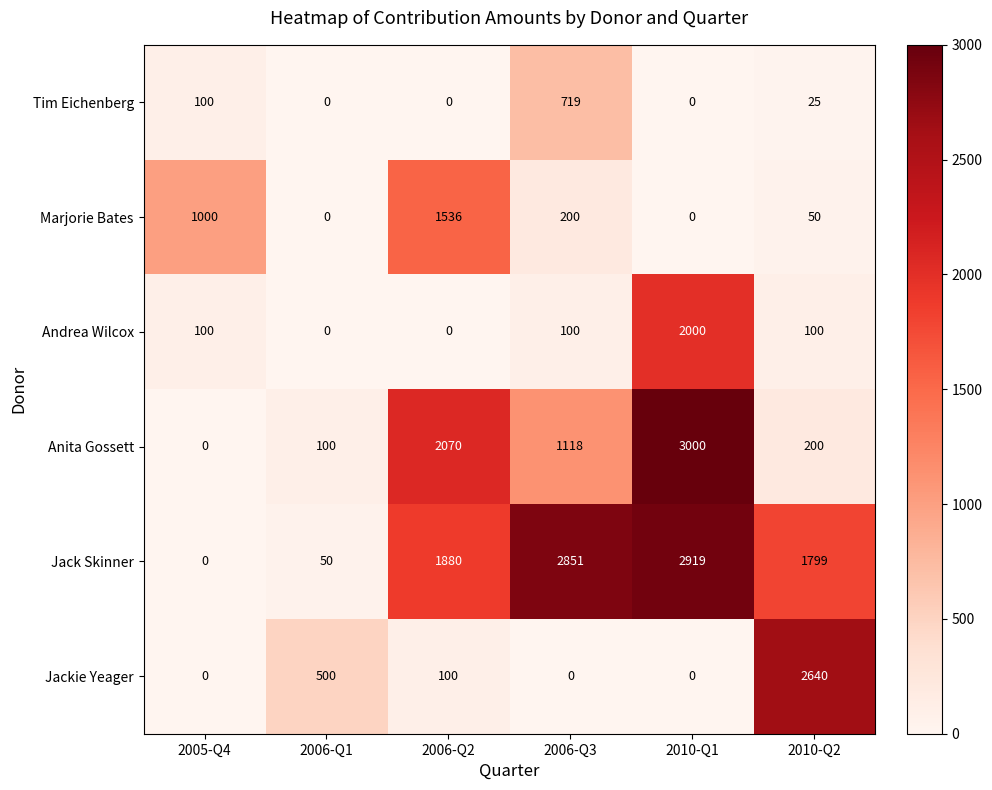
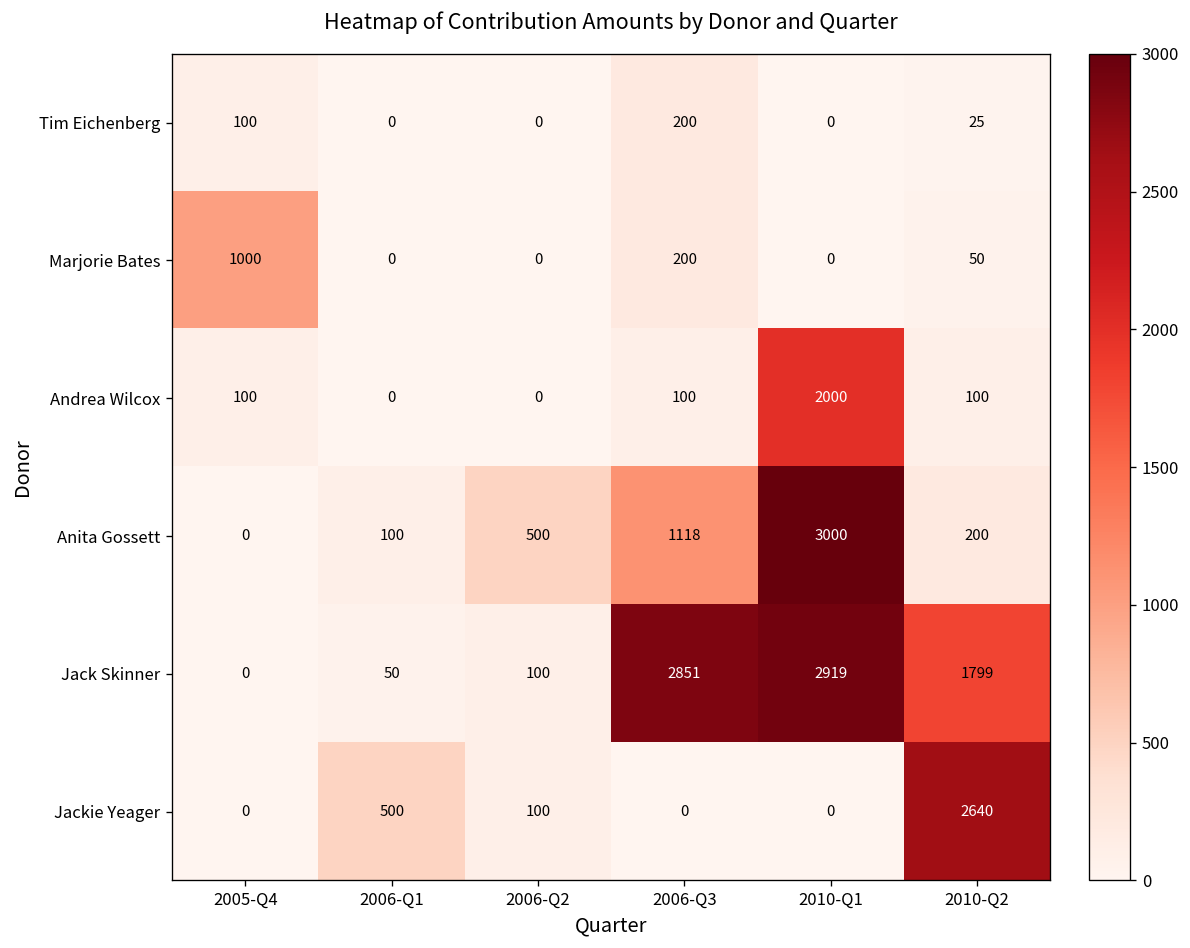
Tim Eichenberg, 2006-Q3: 719 -> 200
Marjorie Bates, 2006-Q2: 1536 -> 0
Anita Gossett, 2006-Q2: 2070 -> 500
Jack Skinner, 2006-Q2: 1880 -> 100
